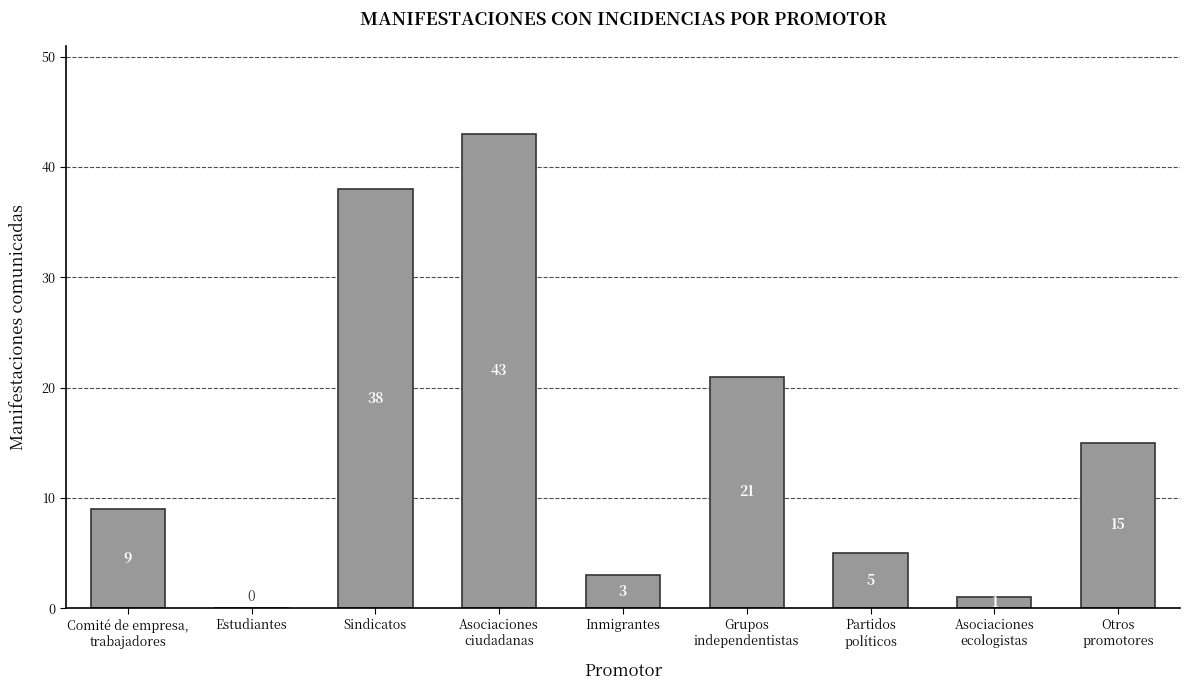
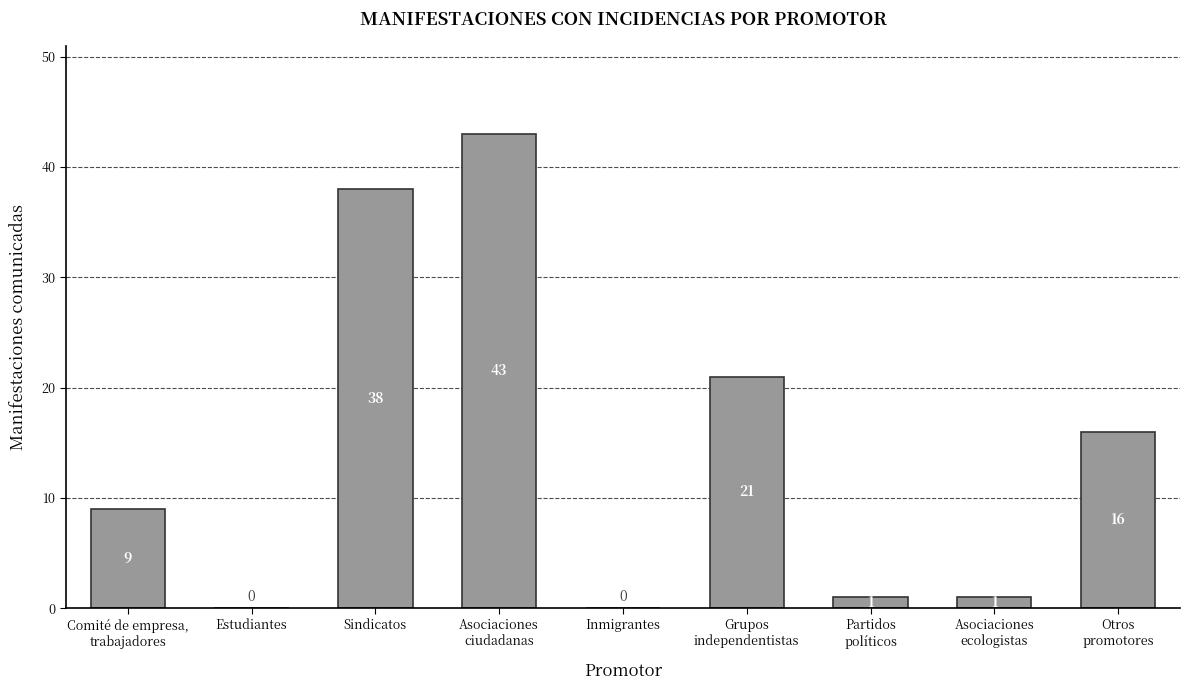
Inmigrantes: 3 -> 0
Partidos políticos: 5 -> 1
Otros promotores: 15 -> 16
